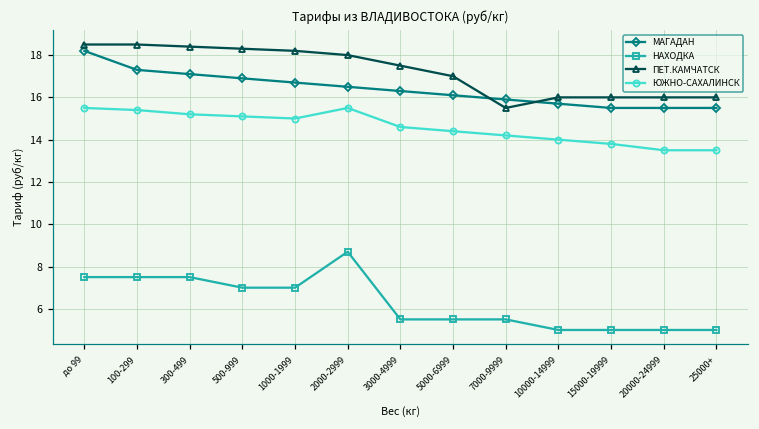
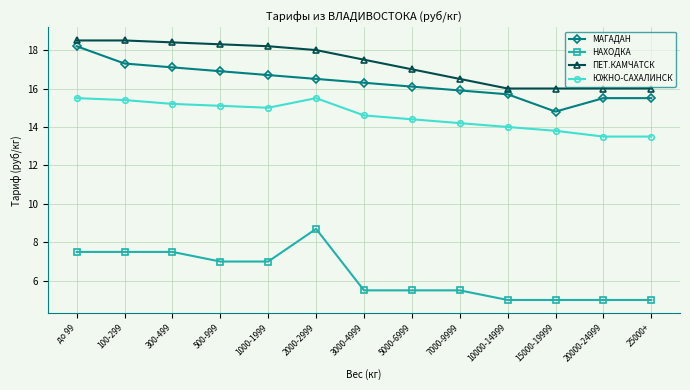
ПЕТ.КАМЧАТСК, 7000-9999: 15.5 -> 16.5
МАГАДАН, 15000-19999: 15.5 -> 14.8
